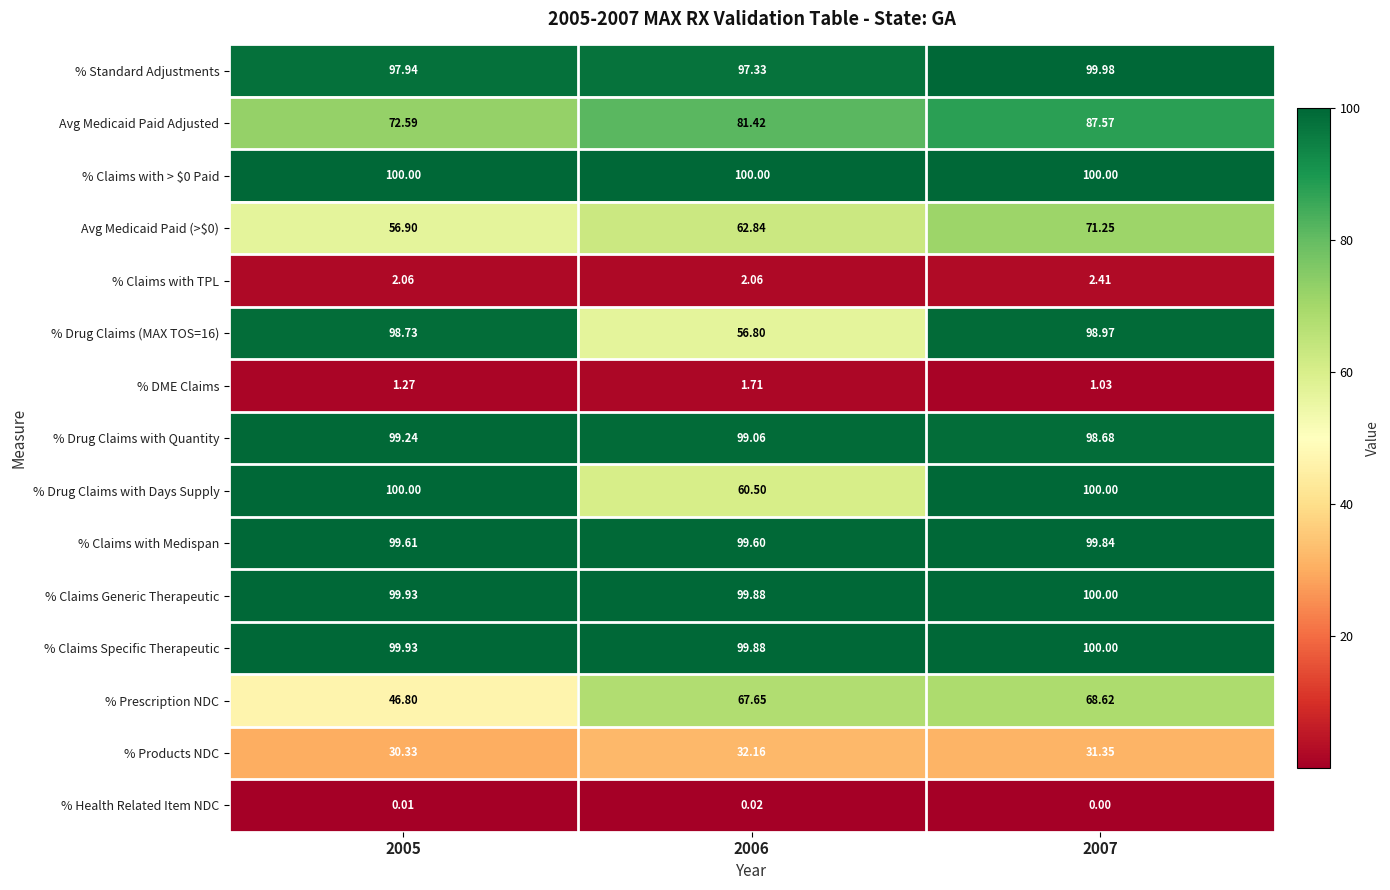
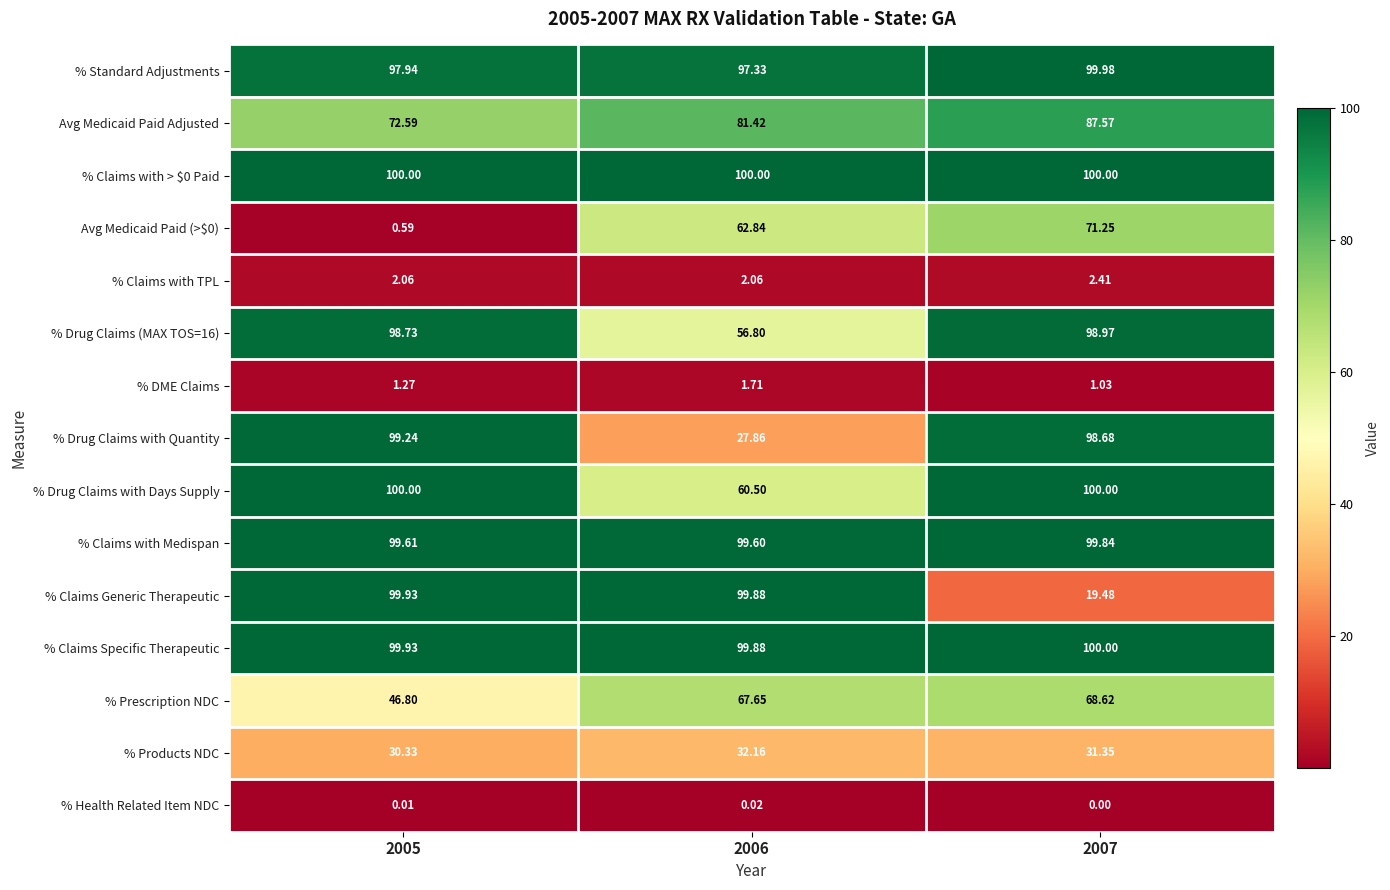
Avg Medicaid Paid (>$0), 2005: 56.90 -> 0.59
% Drug Claims with Quantity, 2006: 99.06 -> 27.86
% Claims Generic Therapeutic, 2007: 100.00 -> 19.48
